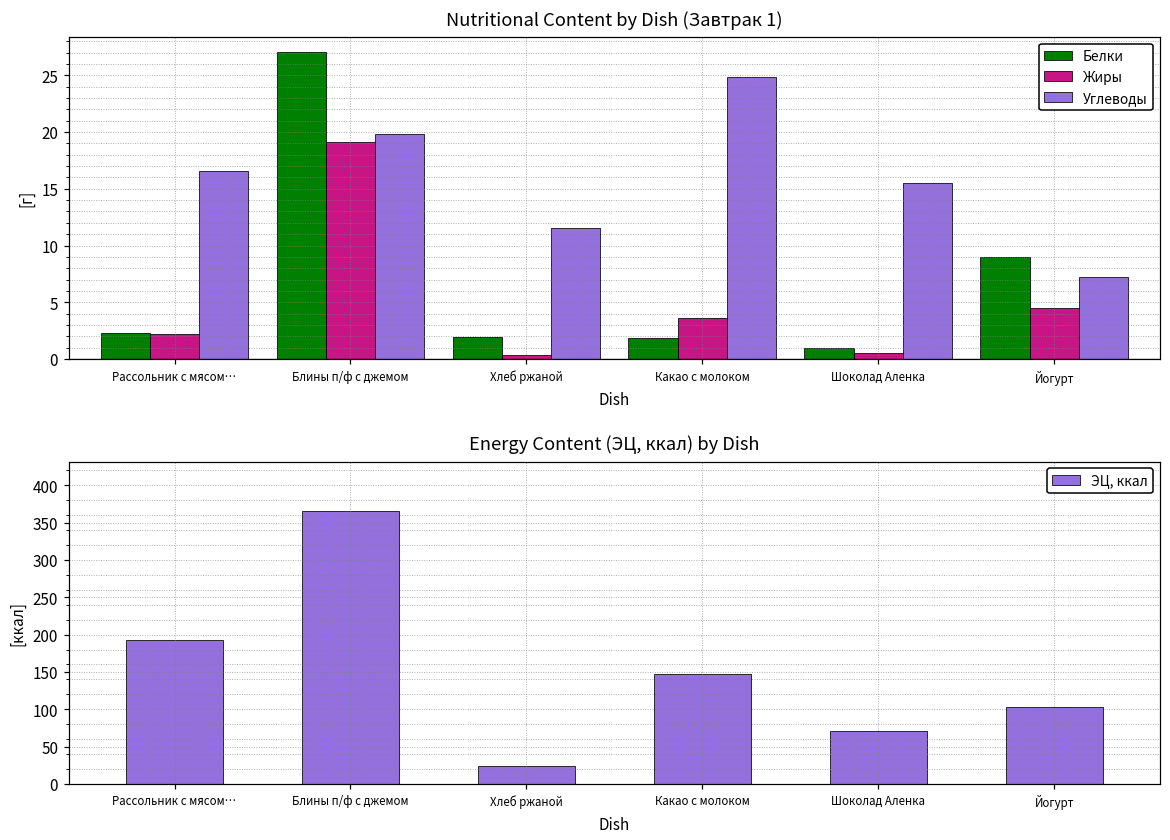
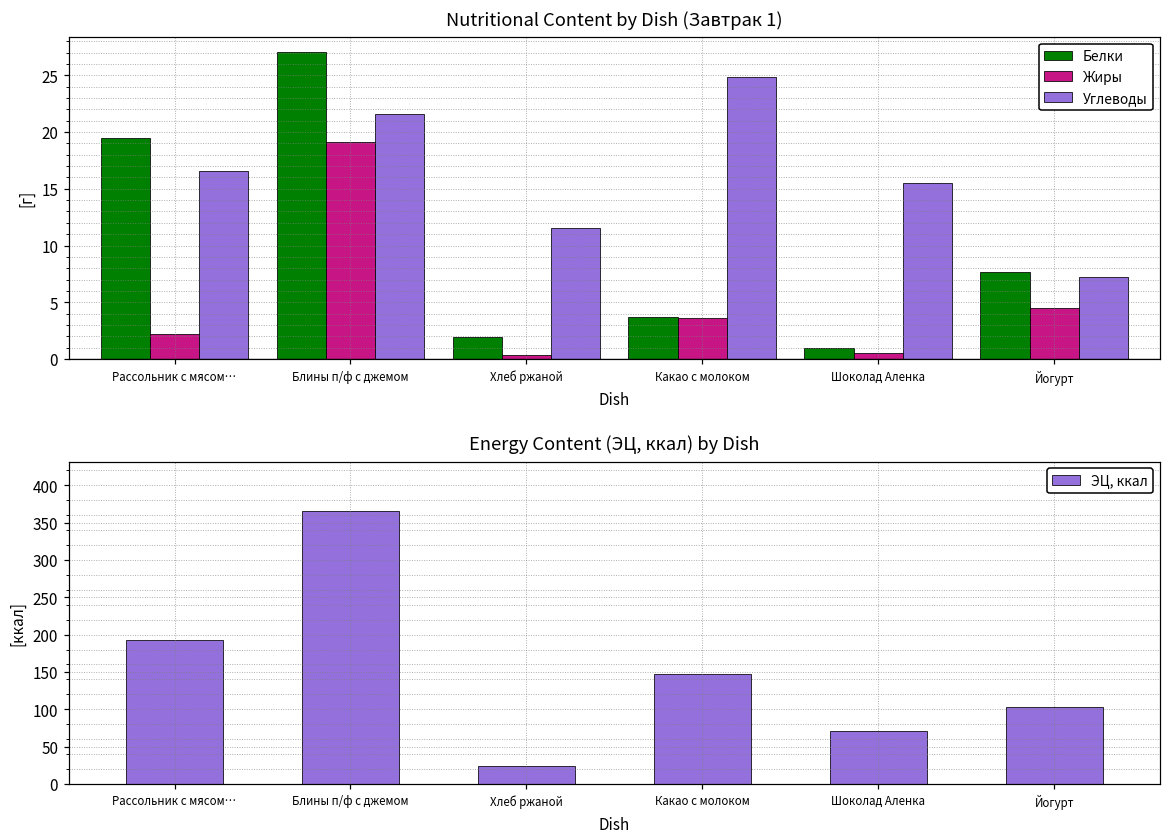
Nutritional Content by Dish (Завтрак 1), Белки, Рассольник с мясом…: 2.3 -> 19.5
Nutritional Content by Dish (Завтрак 1), Углеводы, Блины п/ф с джемом: 19.9 -> 21.6
Nutritional Content by Dish (Завтрак 1), Белки, Какао с молоком: 1.9 -> 3.7
Nutritional Content by Dish (Завтрак 1), Белки, Йогурт: 9.0 -> 7.7
